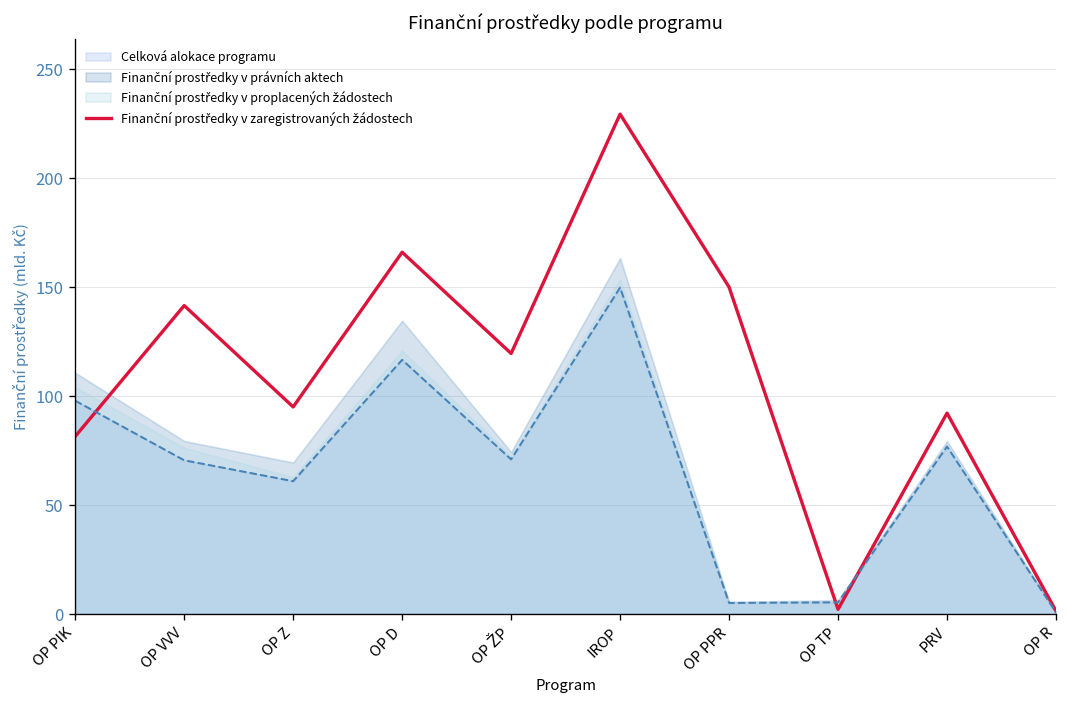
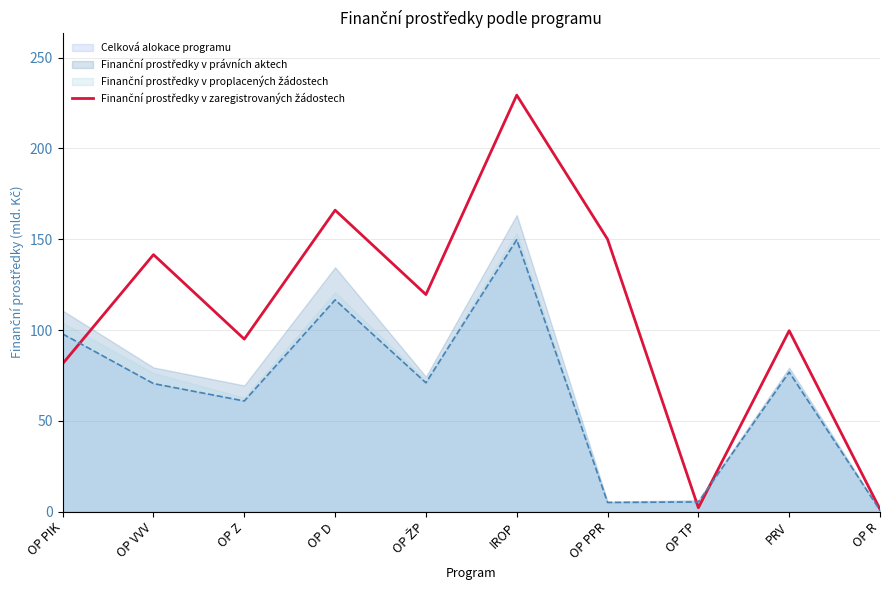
Finanční prostředky v zaregistrovaných žádostech, PRV: 92 -> 100
